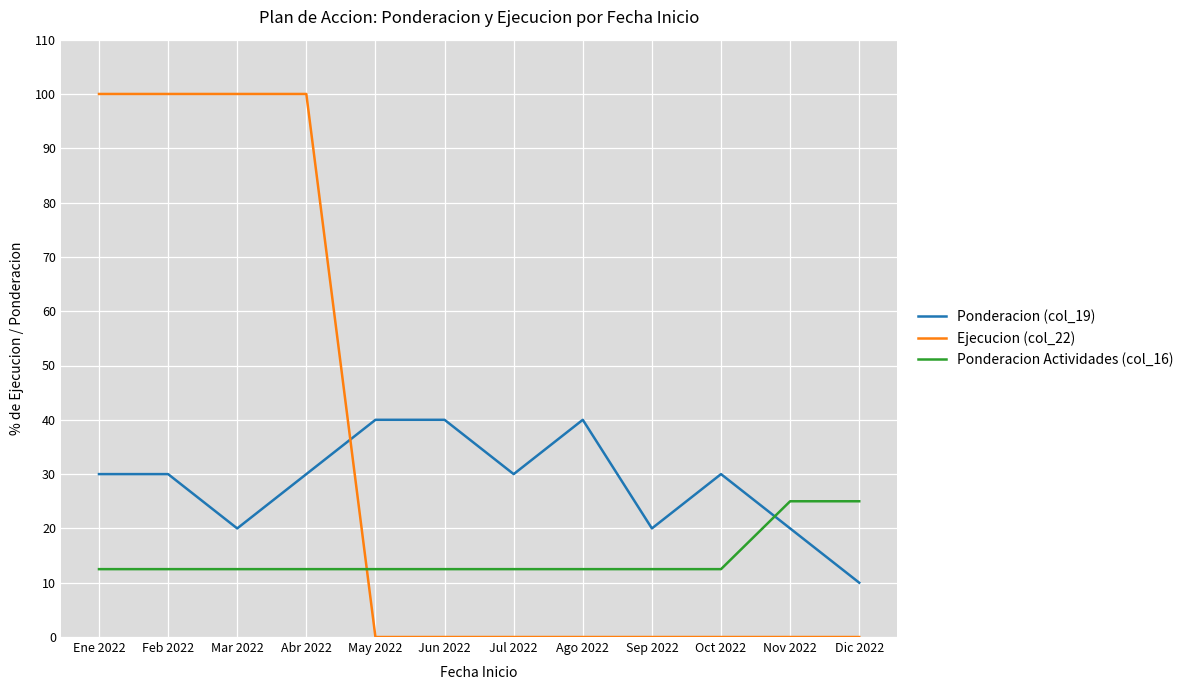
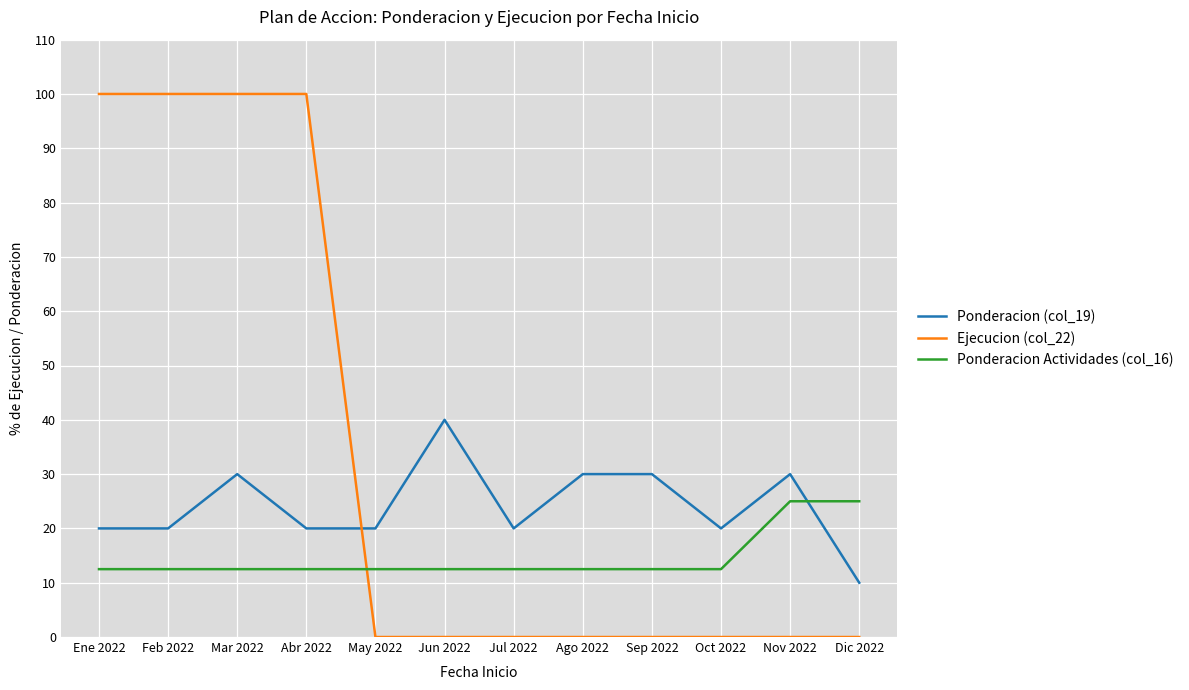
Ponderacion (col_19), Ene 2022: 30 -> 20
Ponderacion (col_19), Feb 2022: 30 -> 20
Ponderacion (col_19), Mar 2022: 20 -> 30
Ponderacion (col_19), Abr 2022: 30 -> 20
Ponderacion (col_19), May 2022: 40 -> 20
Ponderacion (col_19), Jul 2022: 30 -> 20
Ponderacion (col_19), Ago 2022: 40 -> 30
Ponderacion (col_19), Sep 2022: 20 -> 30
Ponderacion (col_19), Oct 2022: 30 -> 20
Ponderacion (col_19), Nov 2022: 20 -> 30
